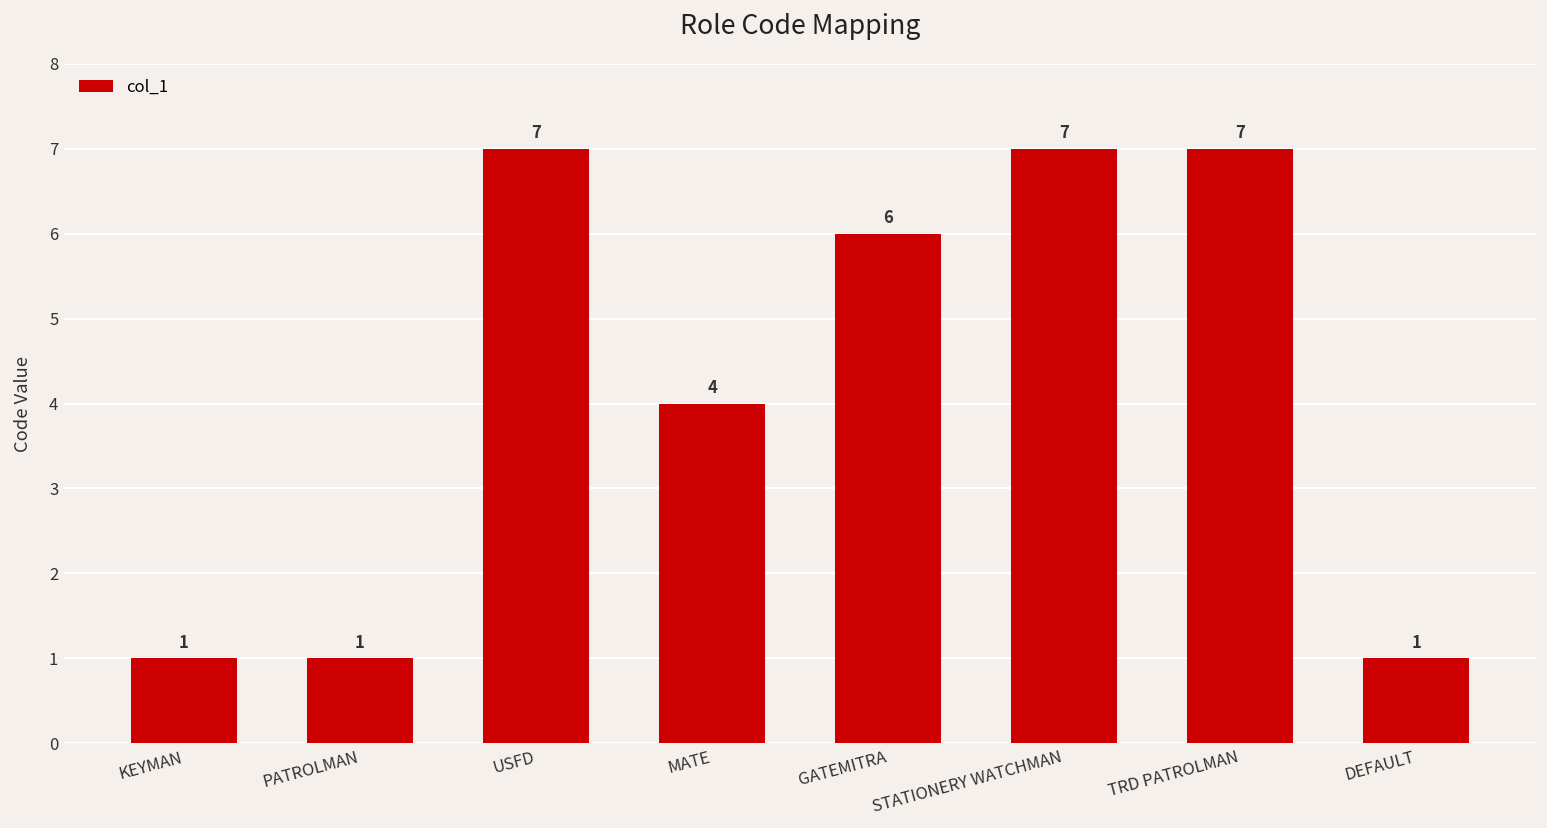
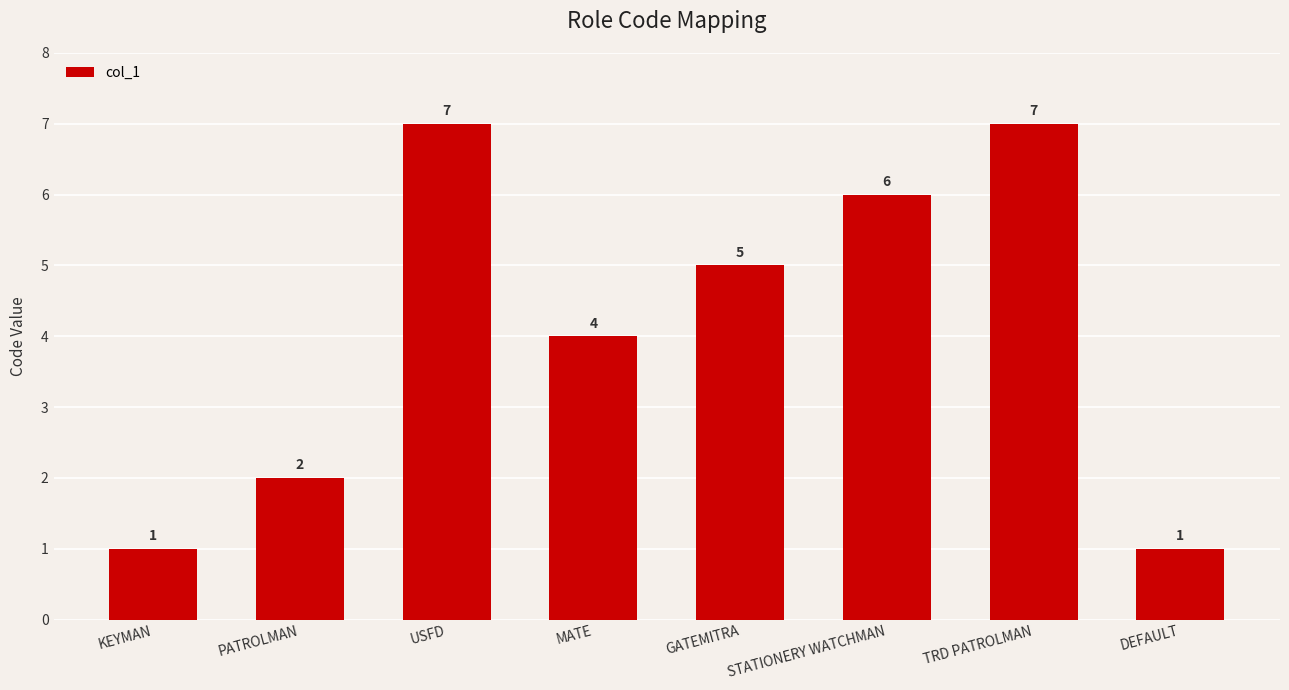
PATROLMAN: 1 -> 2
GATEMITRA: 6 -> 5
STATIONERY WATCHMAN: 7 -> 6
